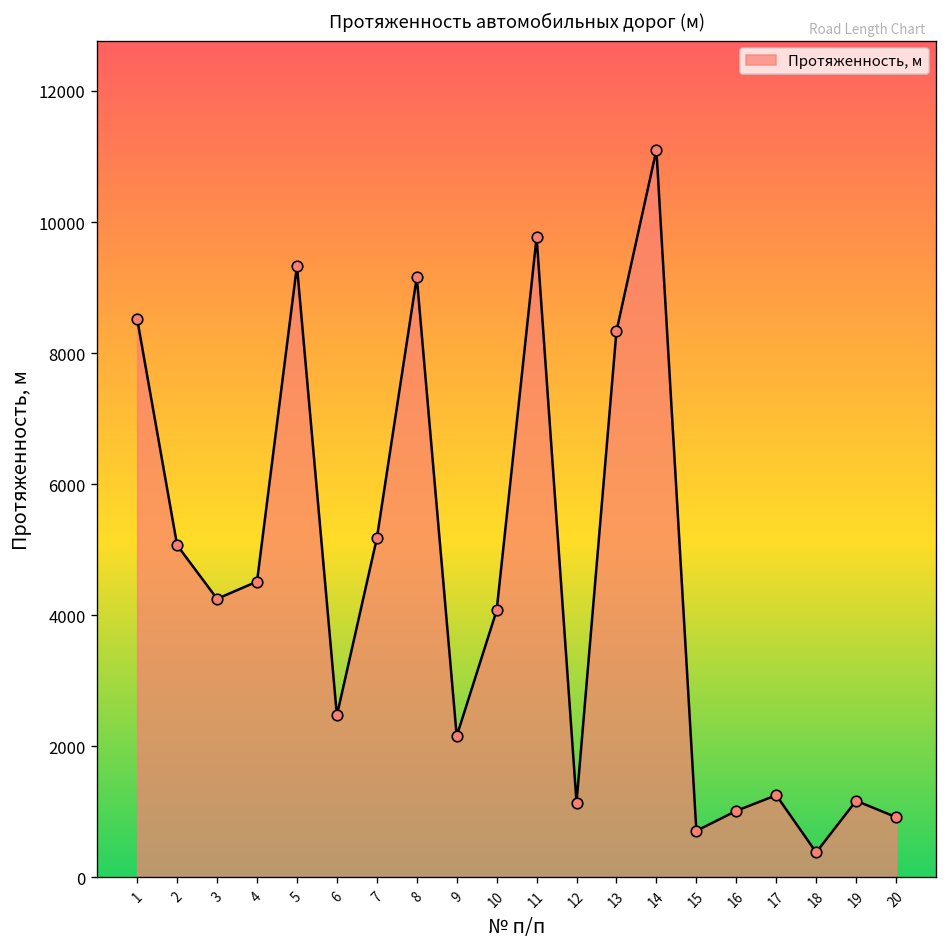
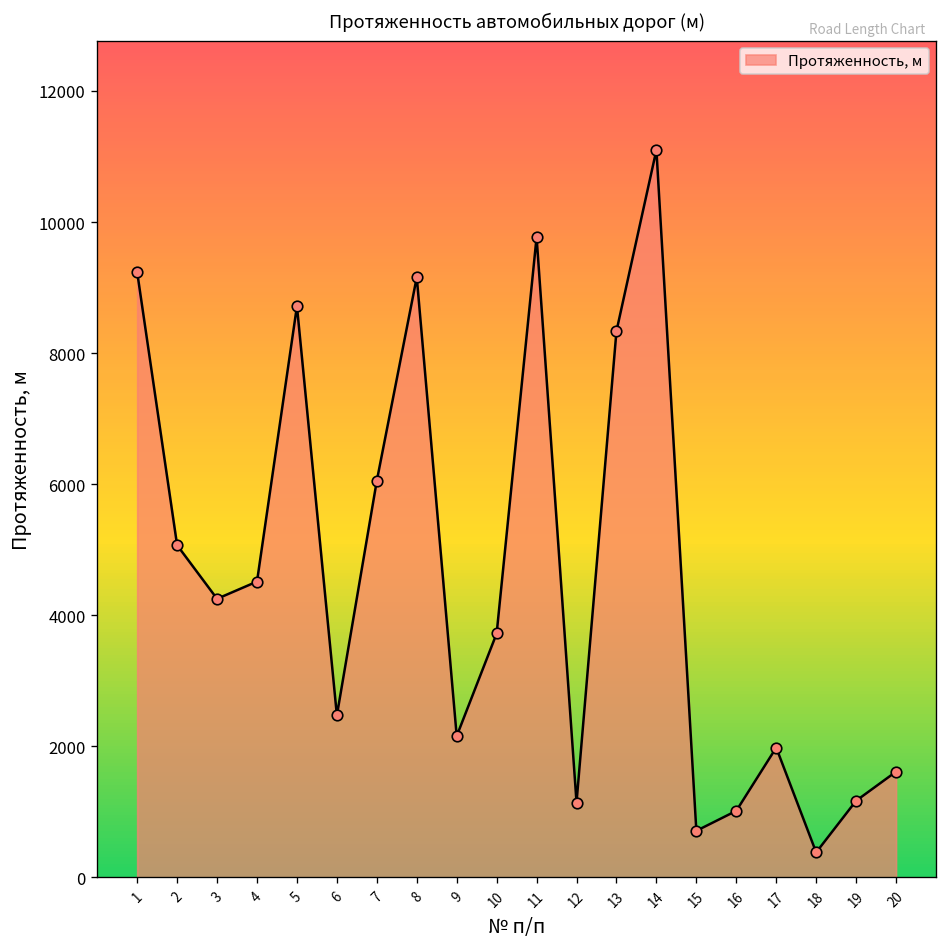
1: 8500 -> 9200
5: 9300 -> 8700
7: 5200 -> 6100
10: 4100 -> 3700
17: 1300 -> 2000
20: 900 -> 1600
